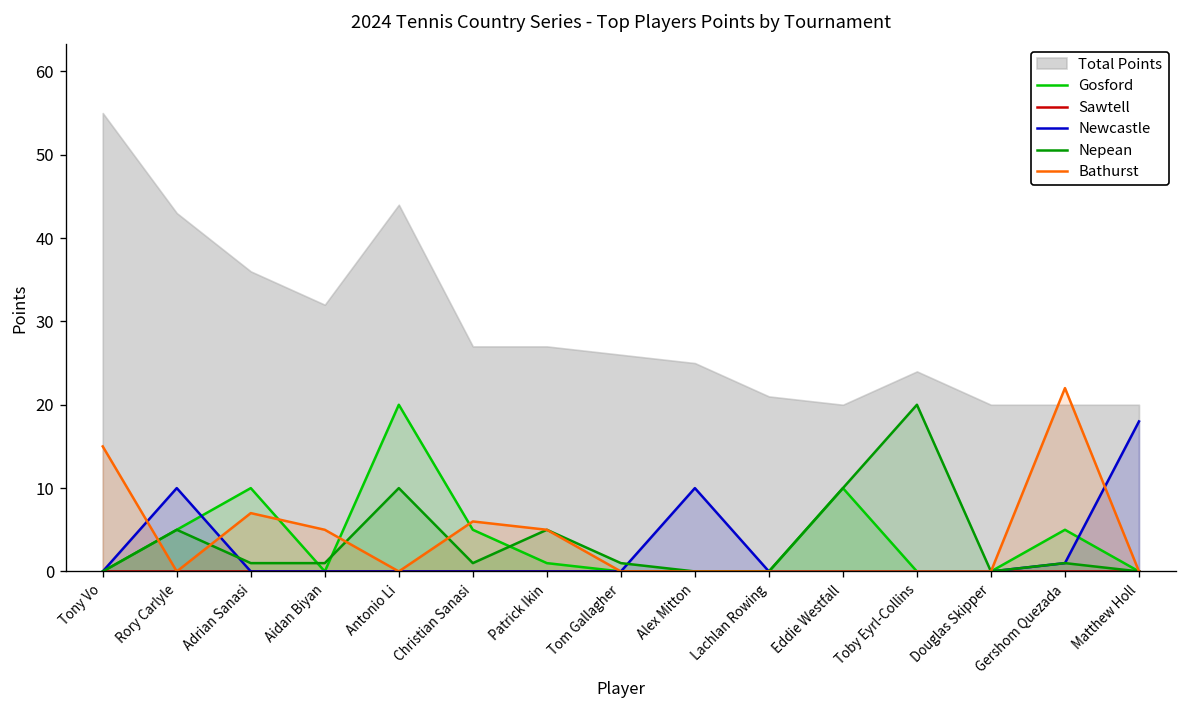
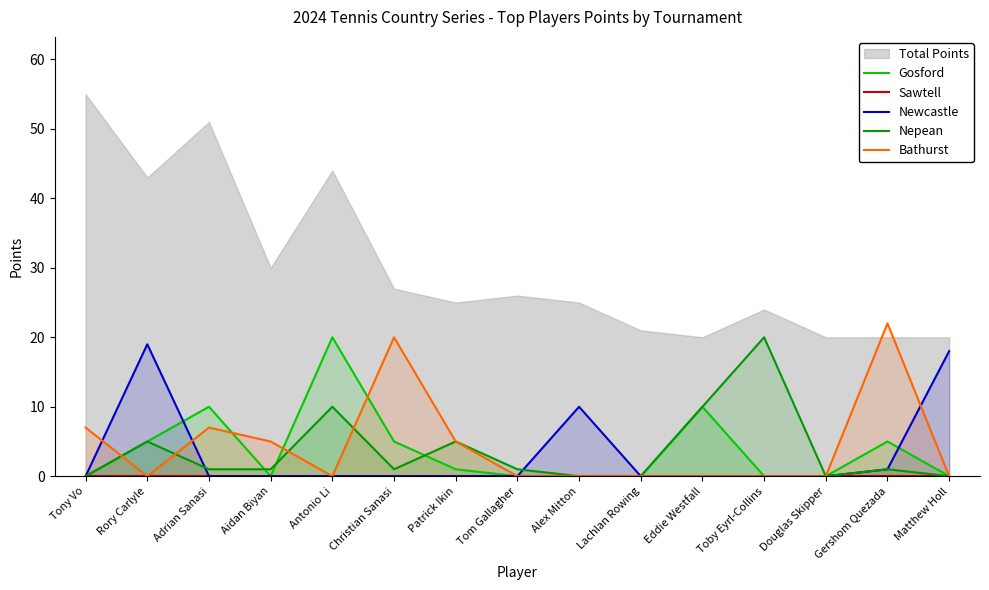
Bathurst, Tony Vo: 15 -> 7
Newcastle, Rory Carlyle: 10 -> 19
Total Points, Adrian Sanasi: 36 -> 51
Total Points, Aidan Biyan: 32 -> 30
Bathurst, Christian Sanasi: 6 -> 20
Total Points, Patrick Ikin: 27 -> 25
